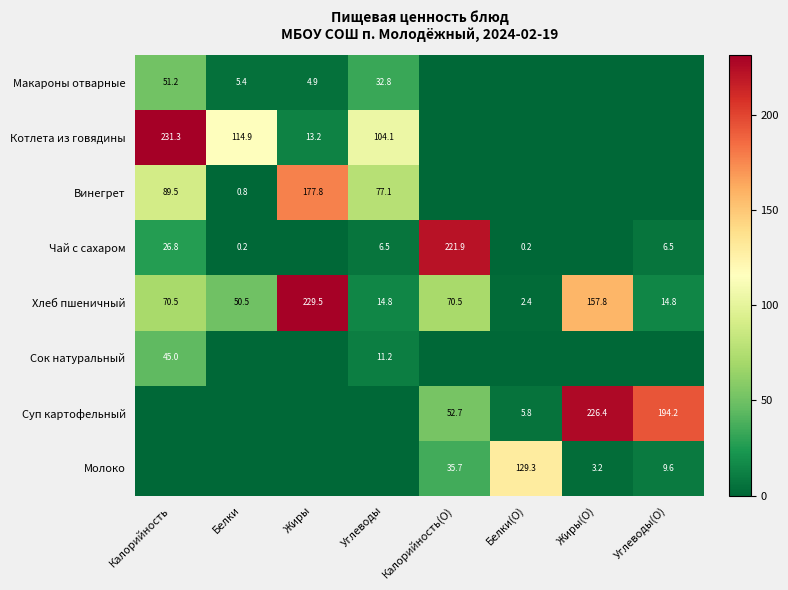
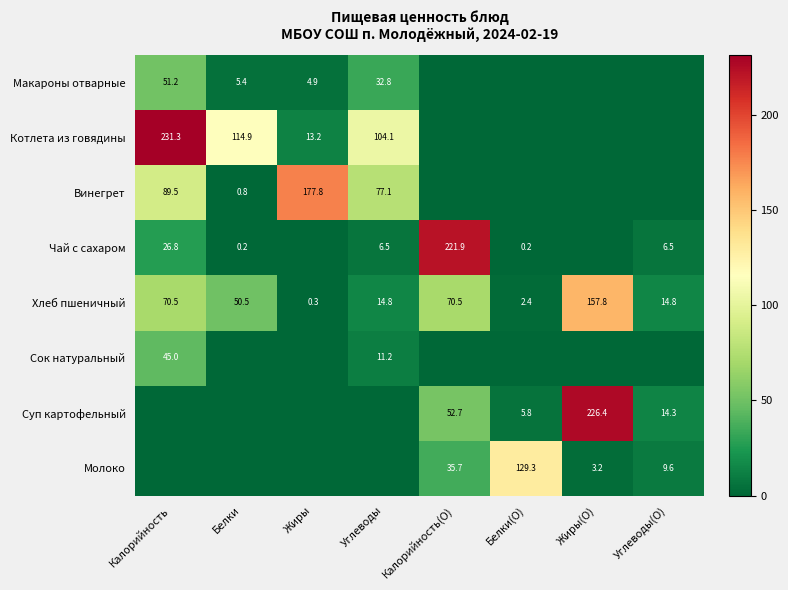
Хлеб пшеничный, Жиры: 229.5 -> 0.3
Суп картофельный, Углеводы(О): 194.2 -> 14.3
